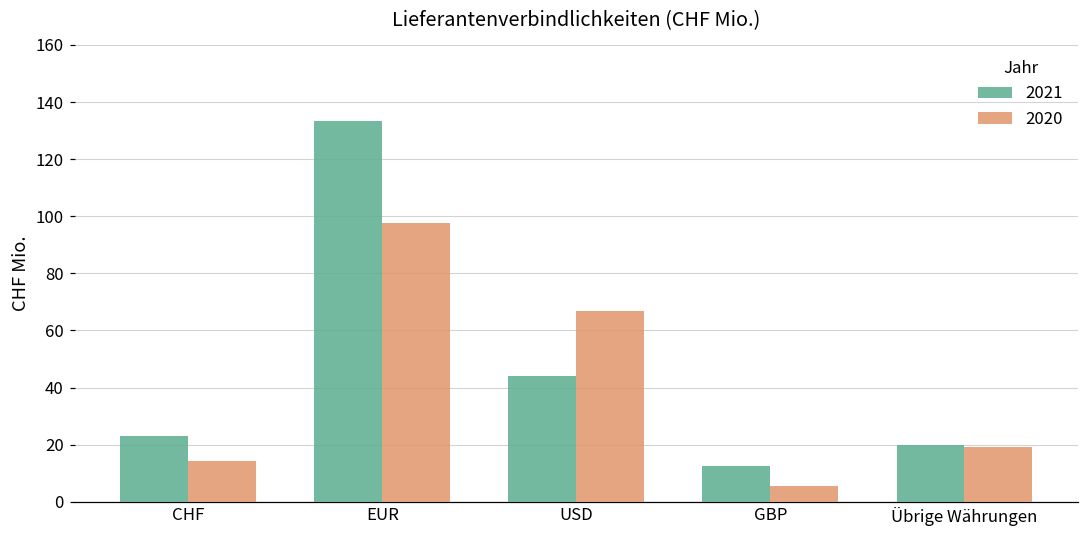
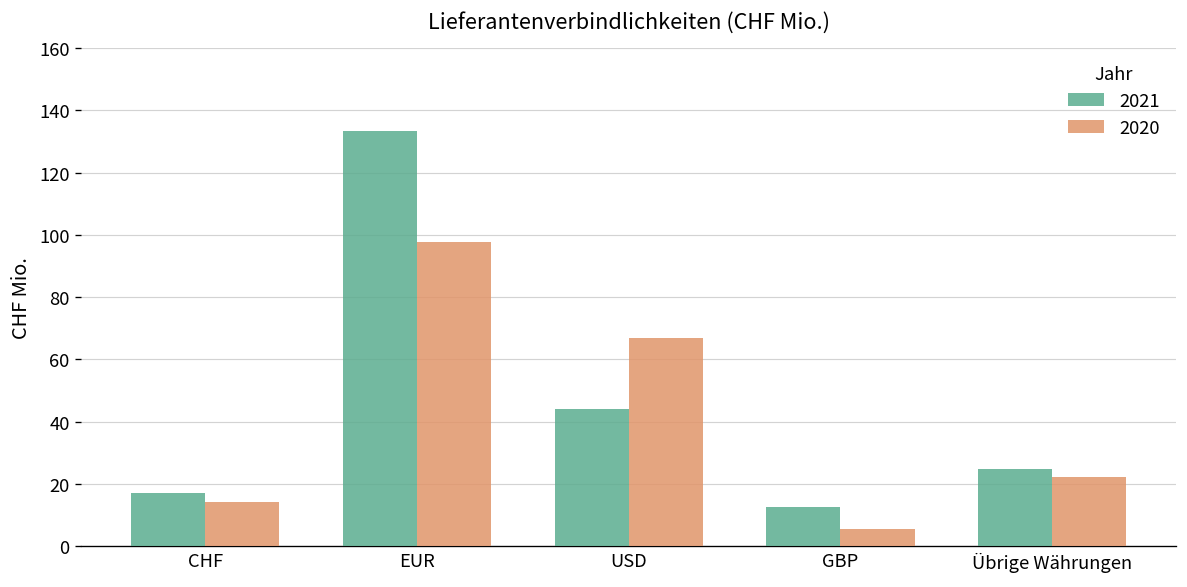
2021, CHF: 23 -> 17
2021, Übrige Währungen: 20 -> 25
2020, Übrige Währungen: 19 -> 22
